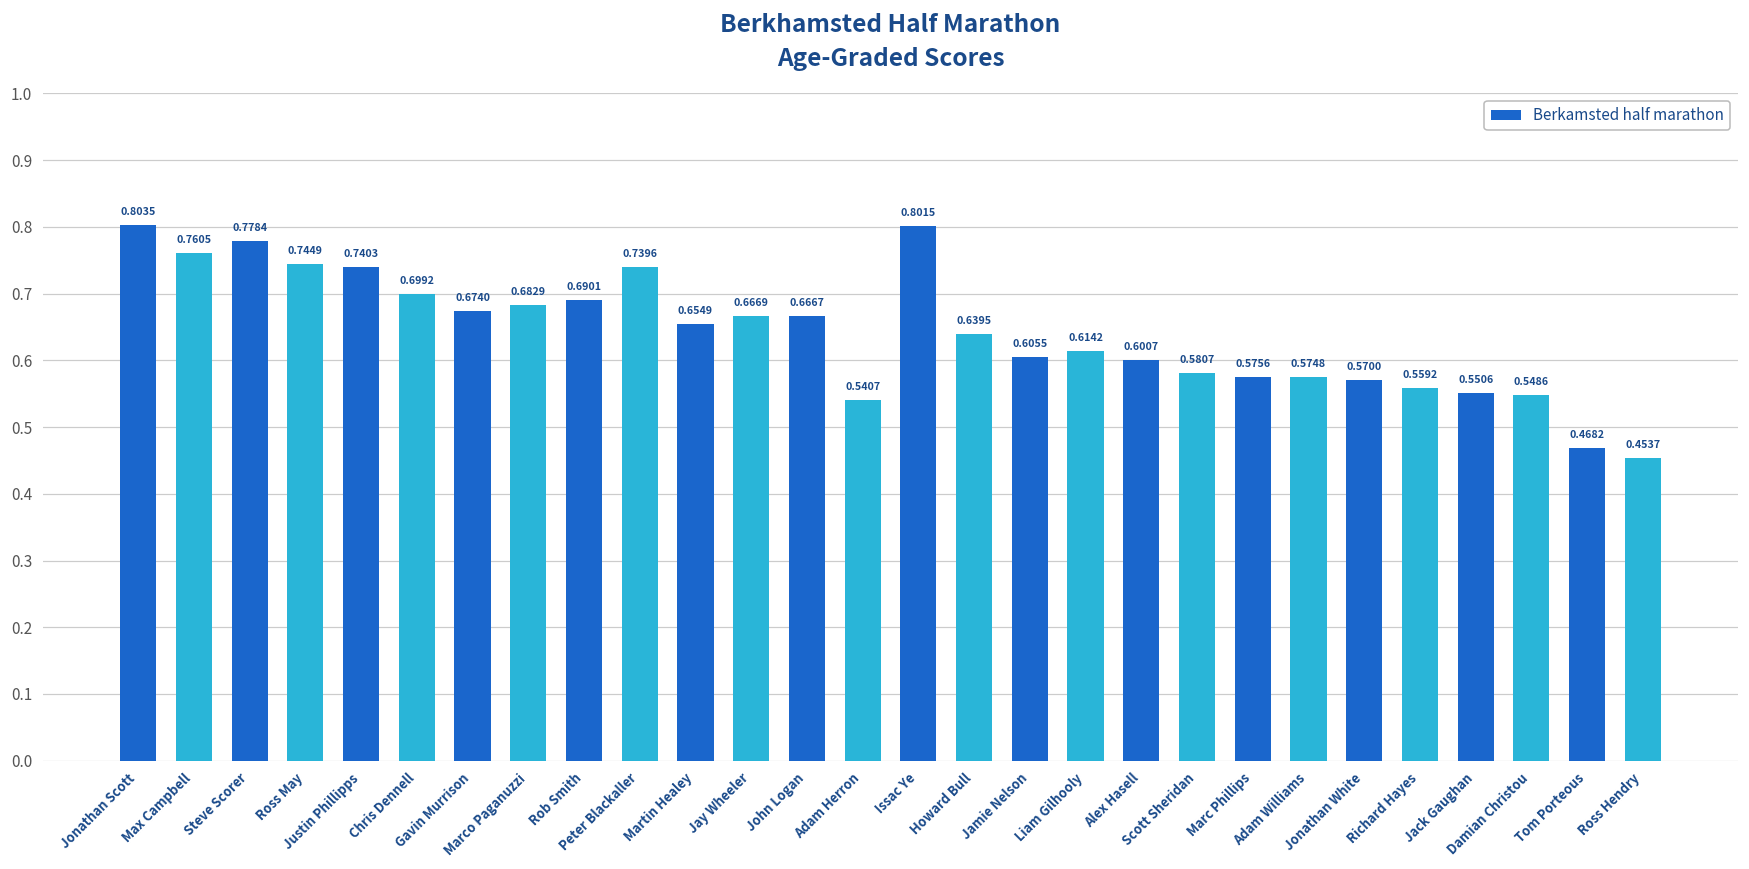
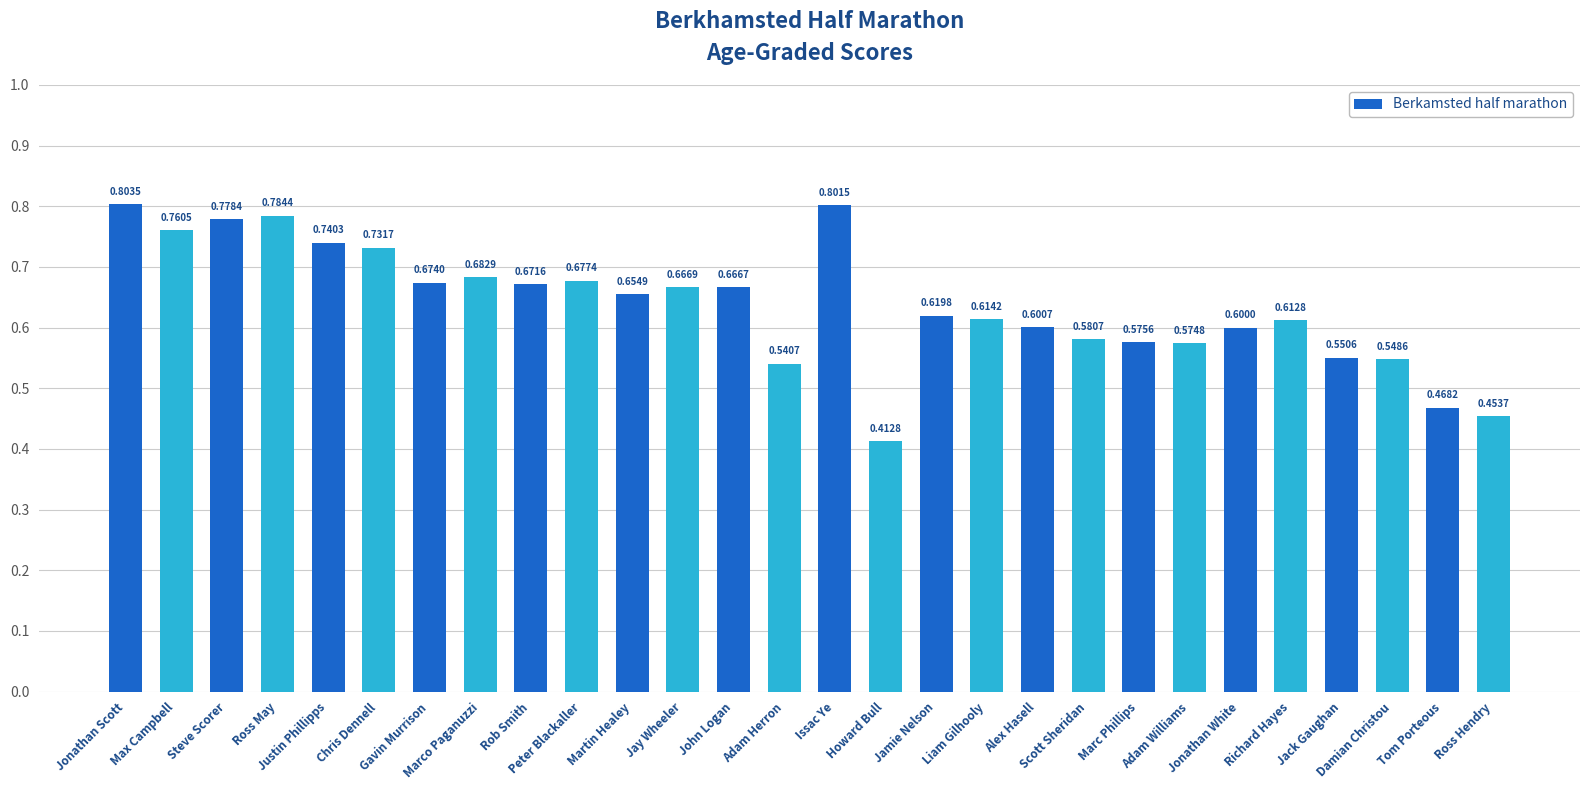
Ross May: 0.7449 -> 0.7844
Chris Dennell: 0.6992 -> 0.7317
Rob Smith: 0.6901 -> 0.6716
Peter Blackaller: 0.7396 -> 0.6774
Howard Bull: 0.6395 -> 0.4128
Jamie Nelson: 0.6055 -> 0.6198
Jonathan White: 0.5700 -> 0.6000
Richard Hayes: 0.5592 -> 0.6128
